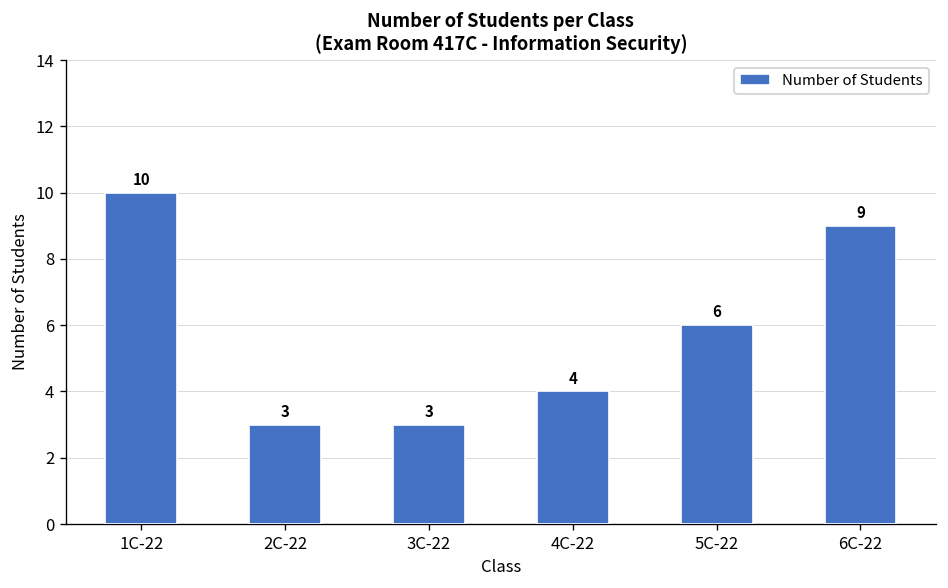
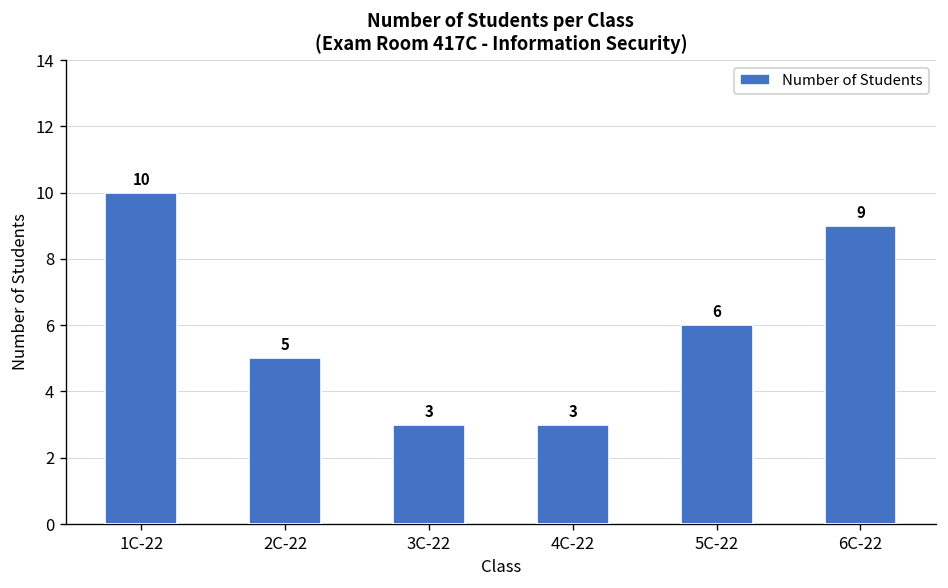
2C-22: 3 -> 5
4C-22: 4 -> 3
